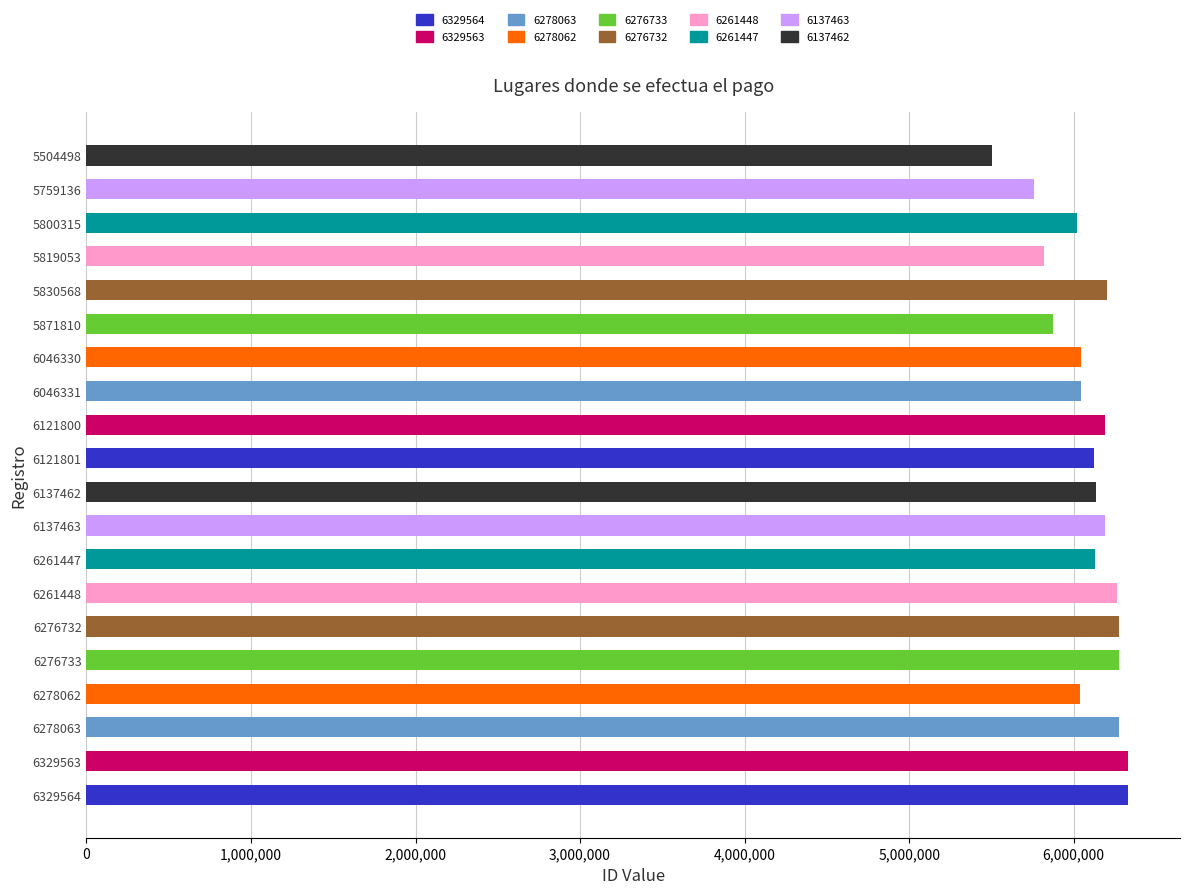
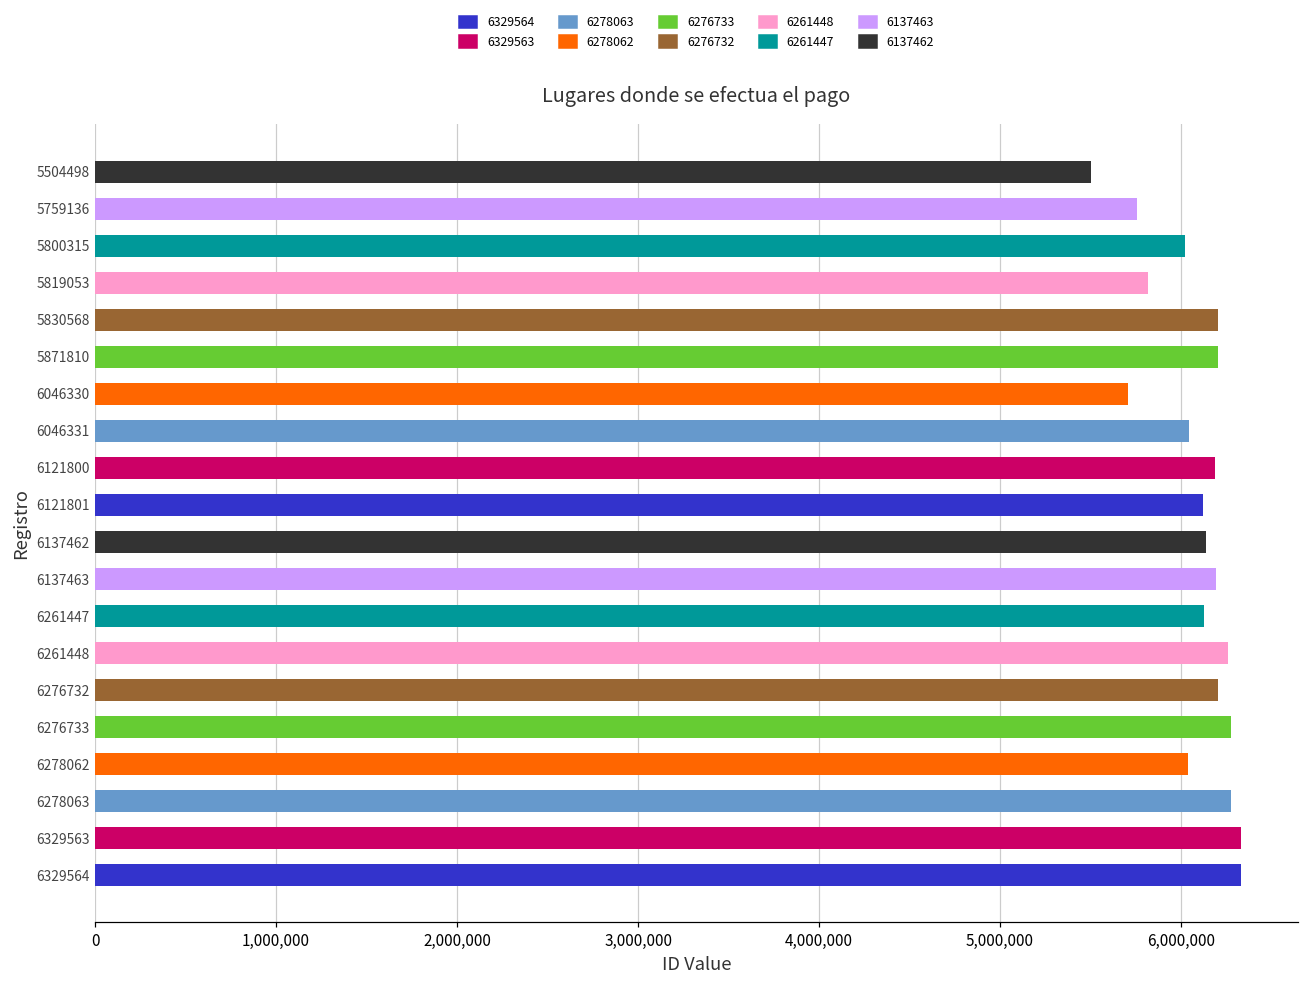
5871810: 5,870,000 -> 6,200,000
6046330: 6,050,000 -> 5,710,000
6276732: 6,280,000 -> 6,210,000
